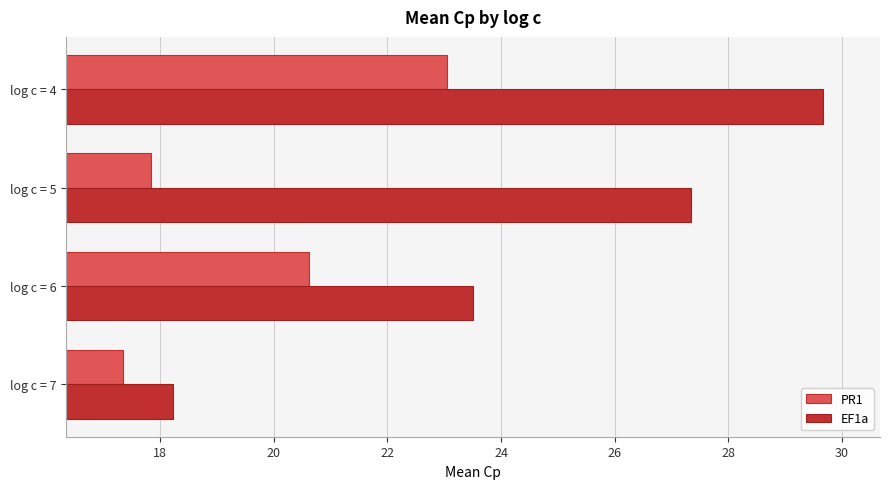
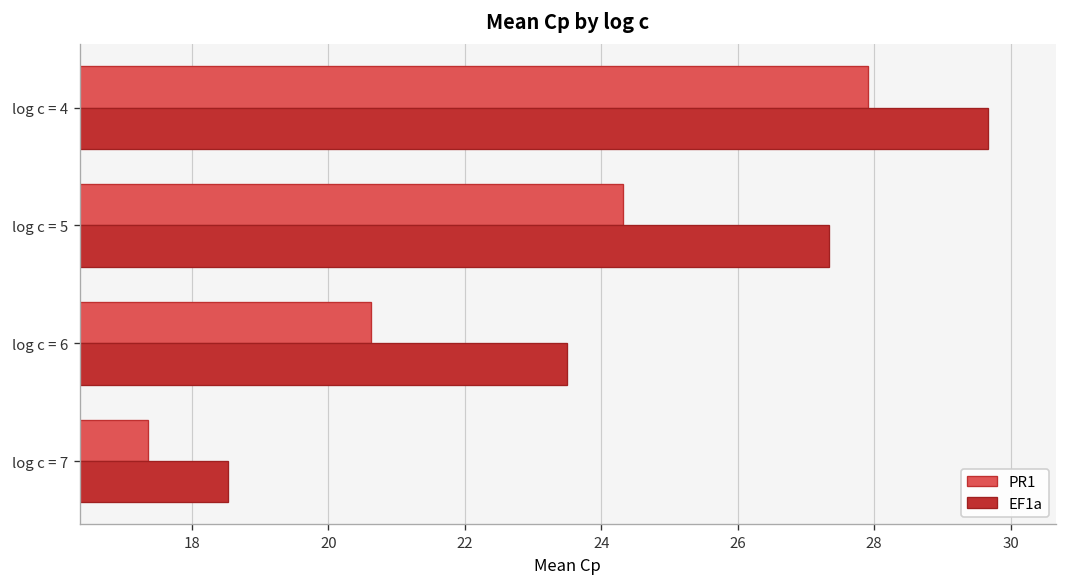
PR1, log c = 4: 23.0 -> 27.9
PR1, log c = 5: 17.8 -> 24.3
EF1a, log c = 7: 18.2 -> 18.5
